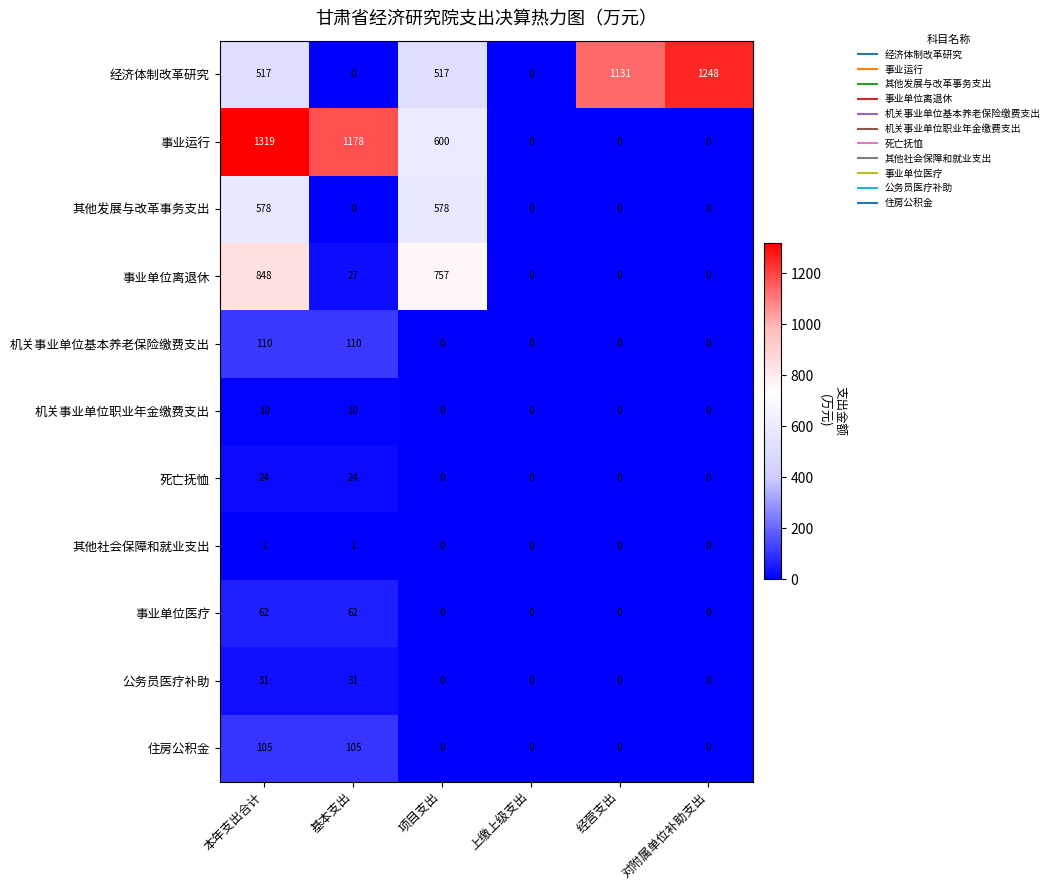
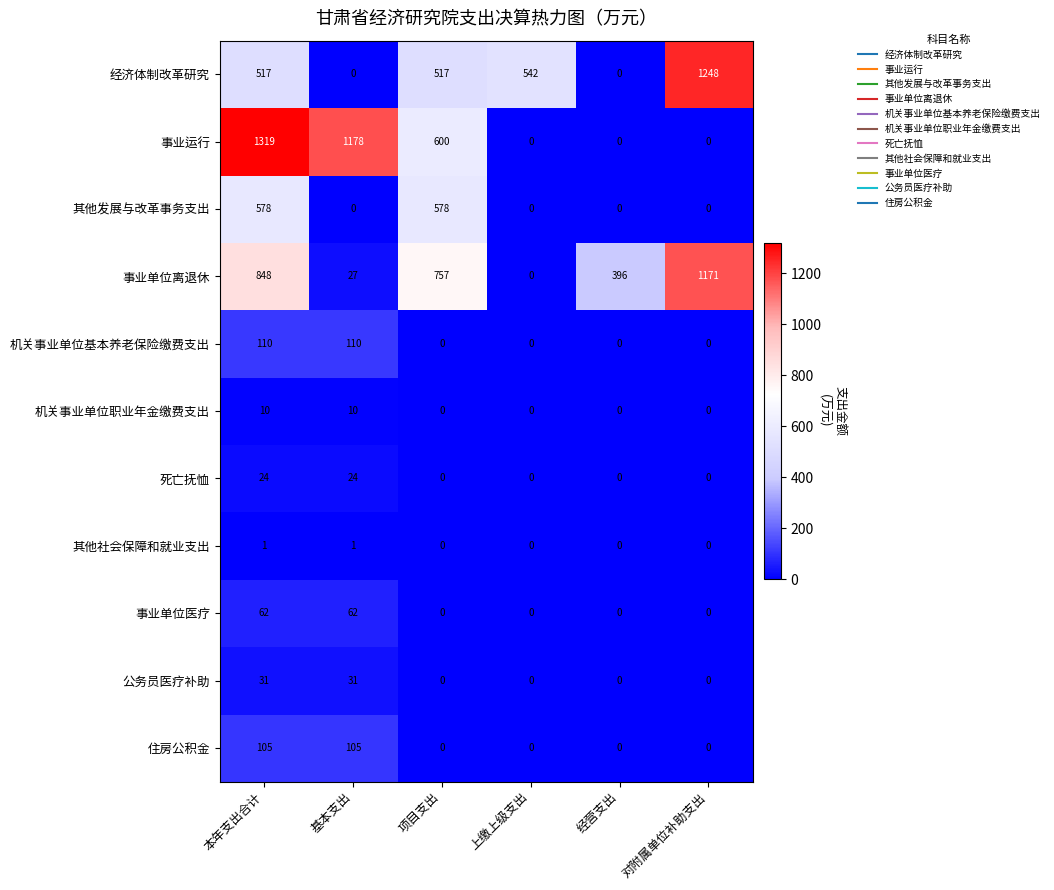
经济体制改革研究, 上缴上级支出: 0 -> 542
经济体制改革研究, 经营支出: 1131 -> 0
事业单位离退休, 经营支出: 0 -> 396
事业单位离退休, 对附属单位补助支出: 0 -> 1171
